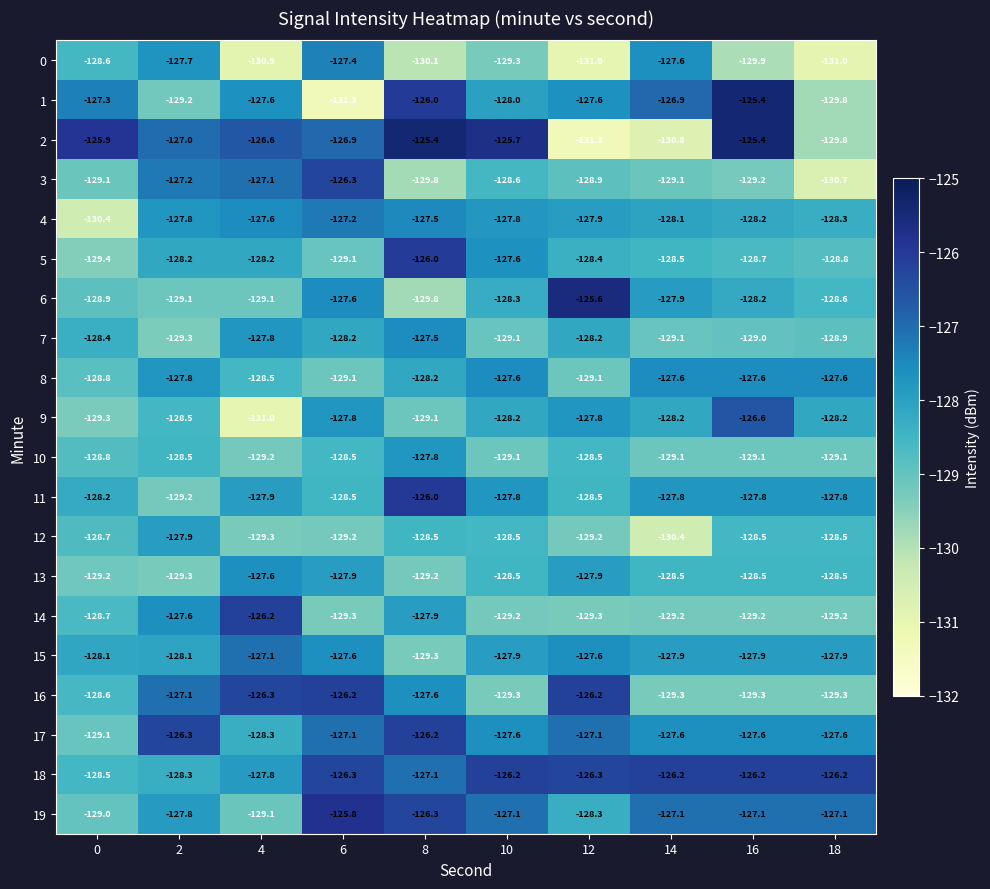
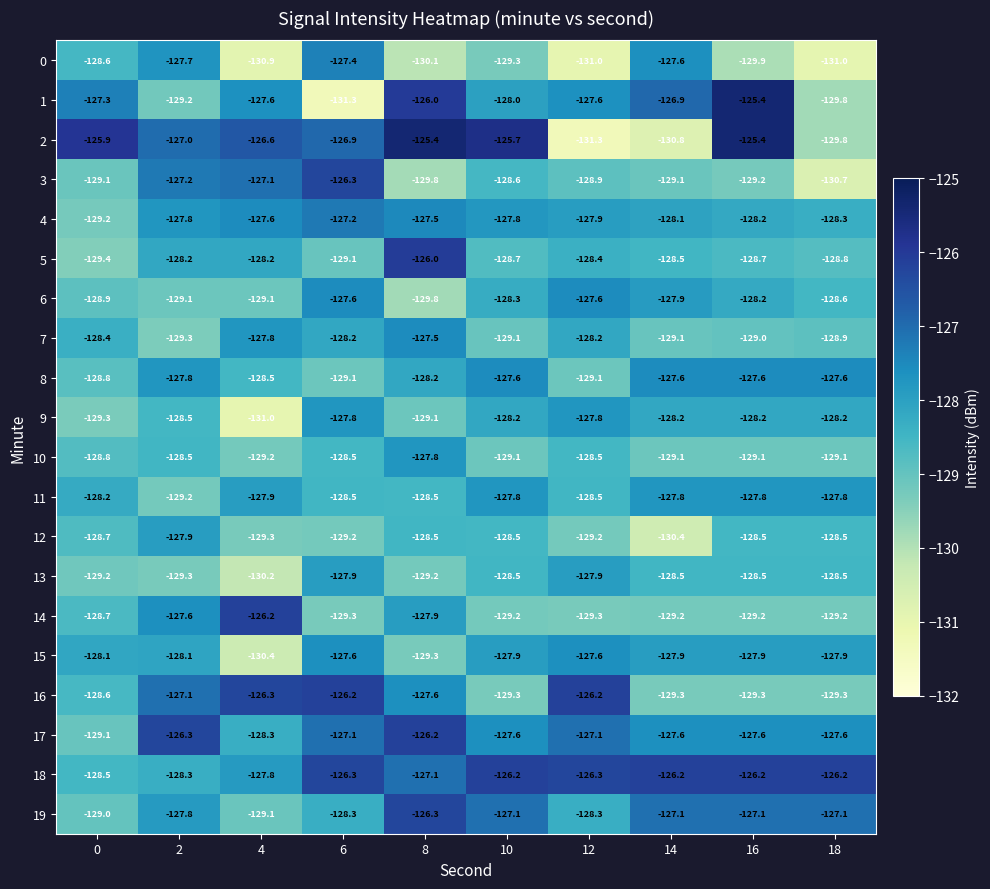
4, 0: -130.4 -> -129.2
5, 10: -127.6 -> -128.7
6, 12: -125.6 -> -127.6
9, 16: -126.6 -> -128.2
11, 8: -126.0 -> -128.5
13, 4: -127.6 -> -130.2
15, 4: -127.1 -> -130.4
19, 6: -125.8 -> -128.3
